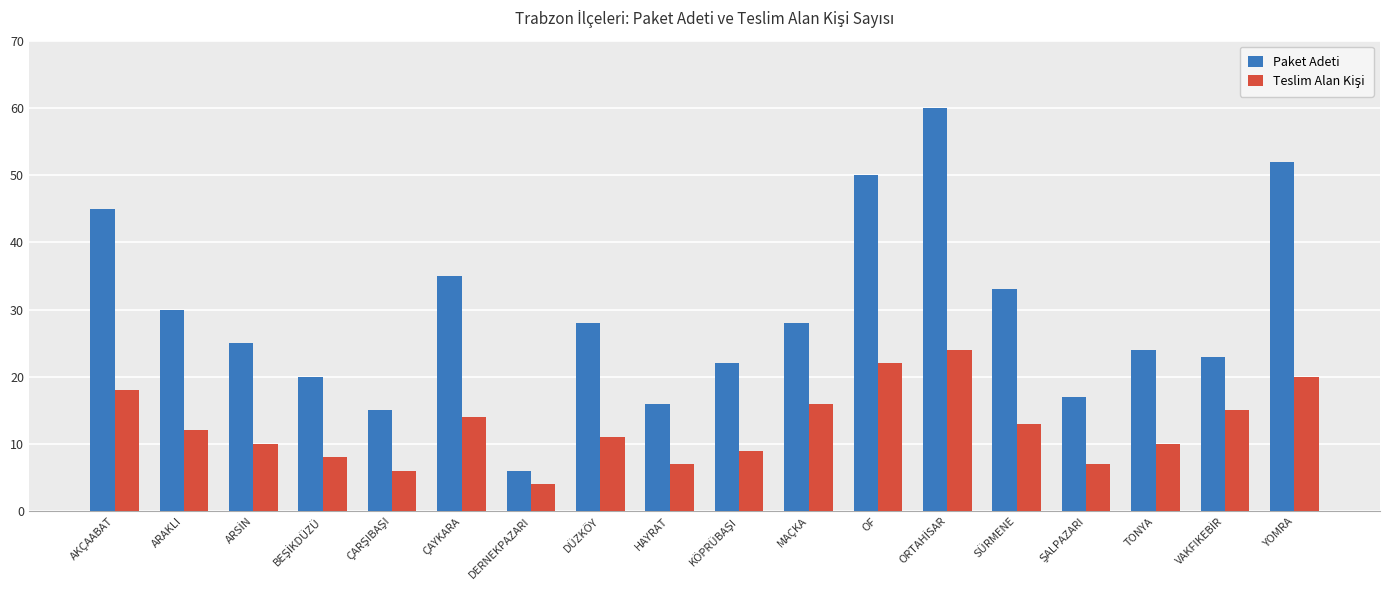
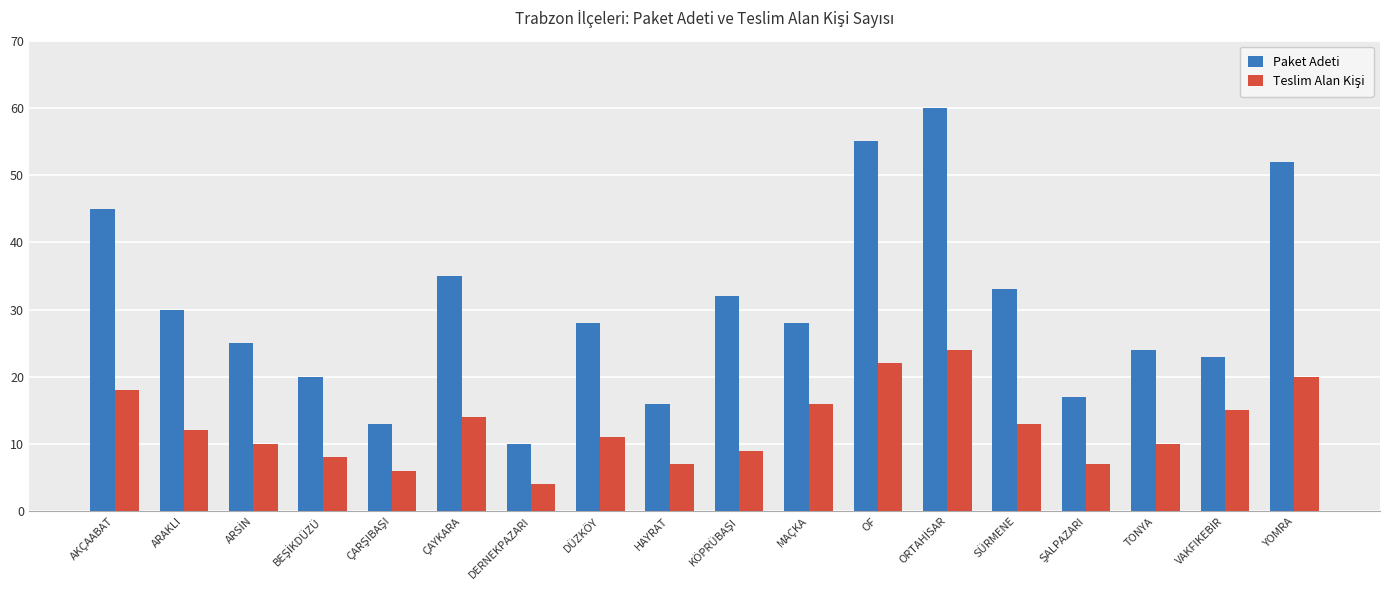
Paket Adeti, ÇARŞIBAŞI: 15 -> 13
Paket Adeti, DERNEKPAZARI: 6 -> 10
Paket Adeti, KÖPRÜBAŞI: 22 -> 32
Paket Adeti, OF: 50 -> 55
